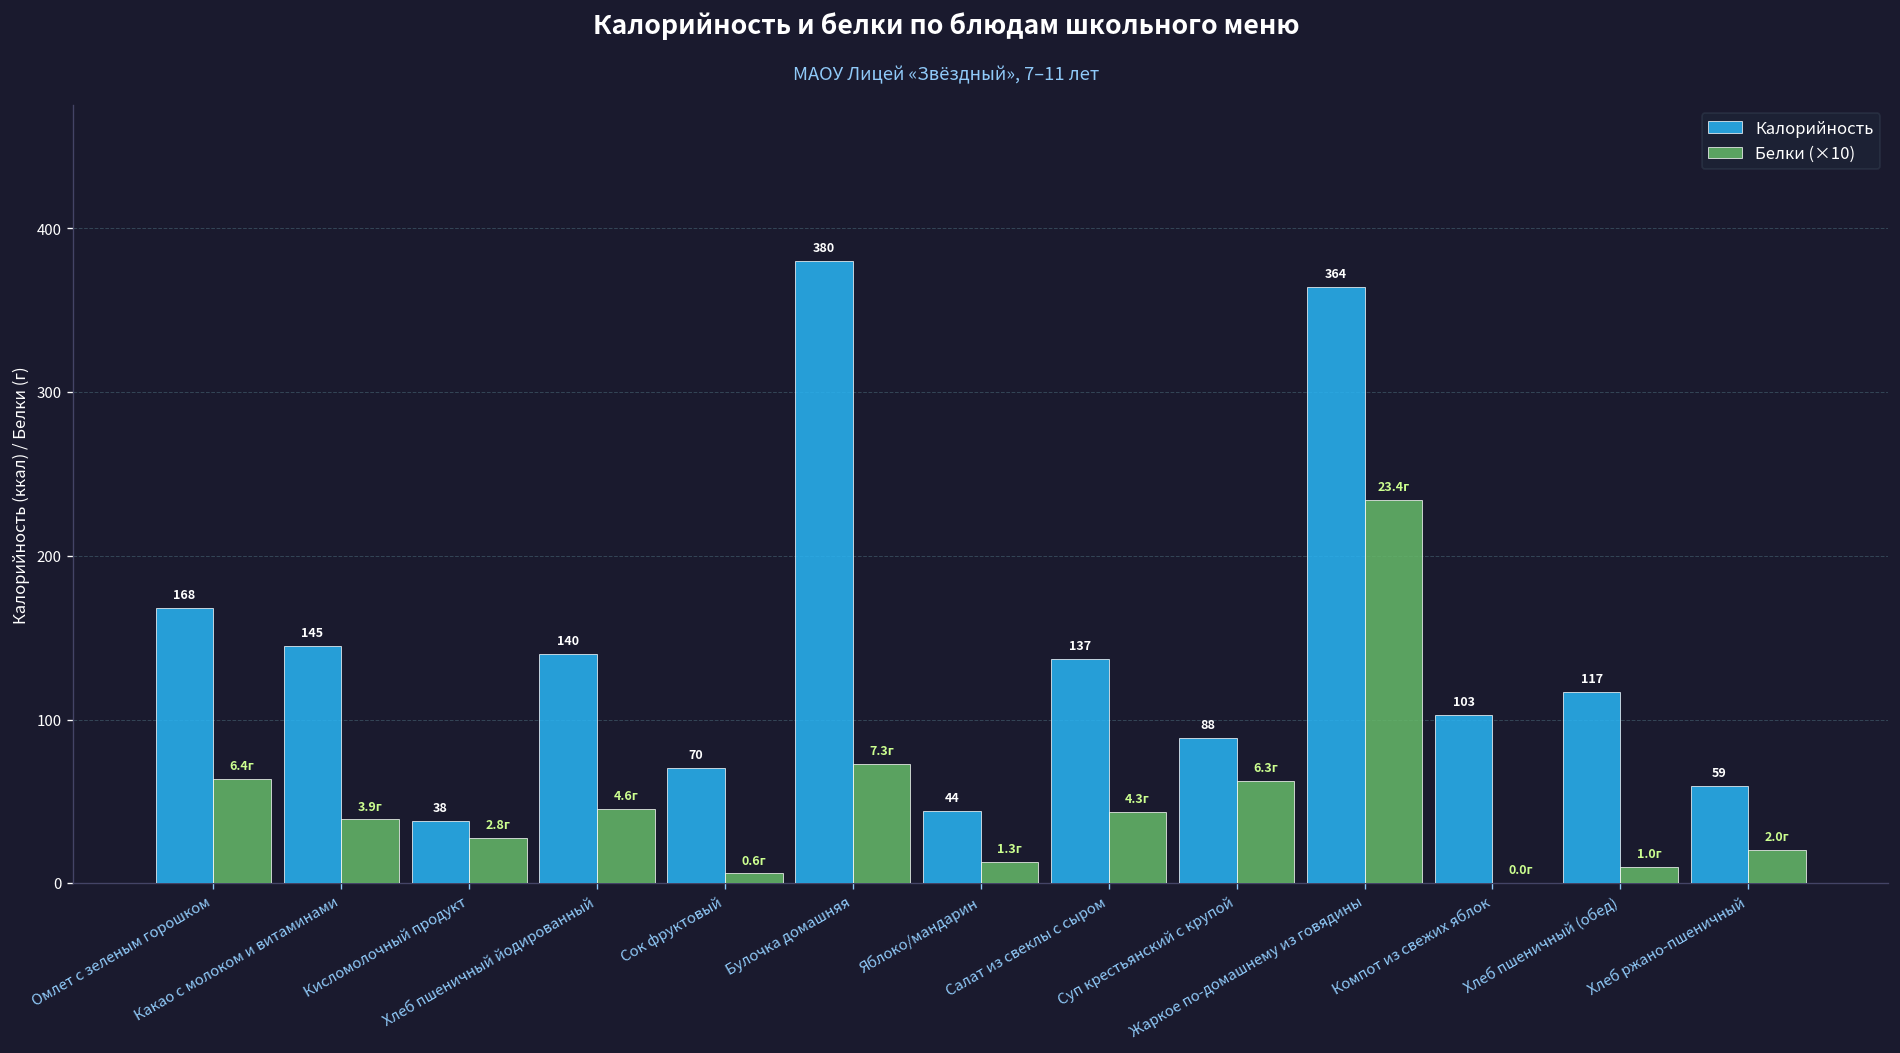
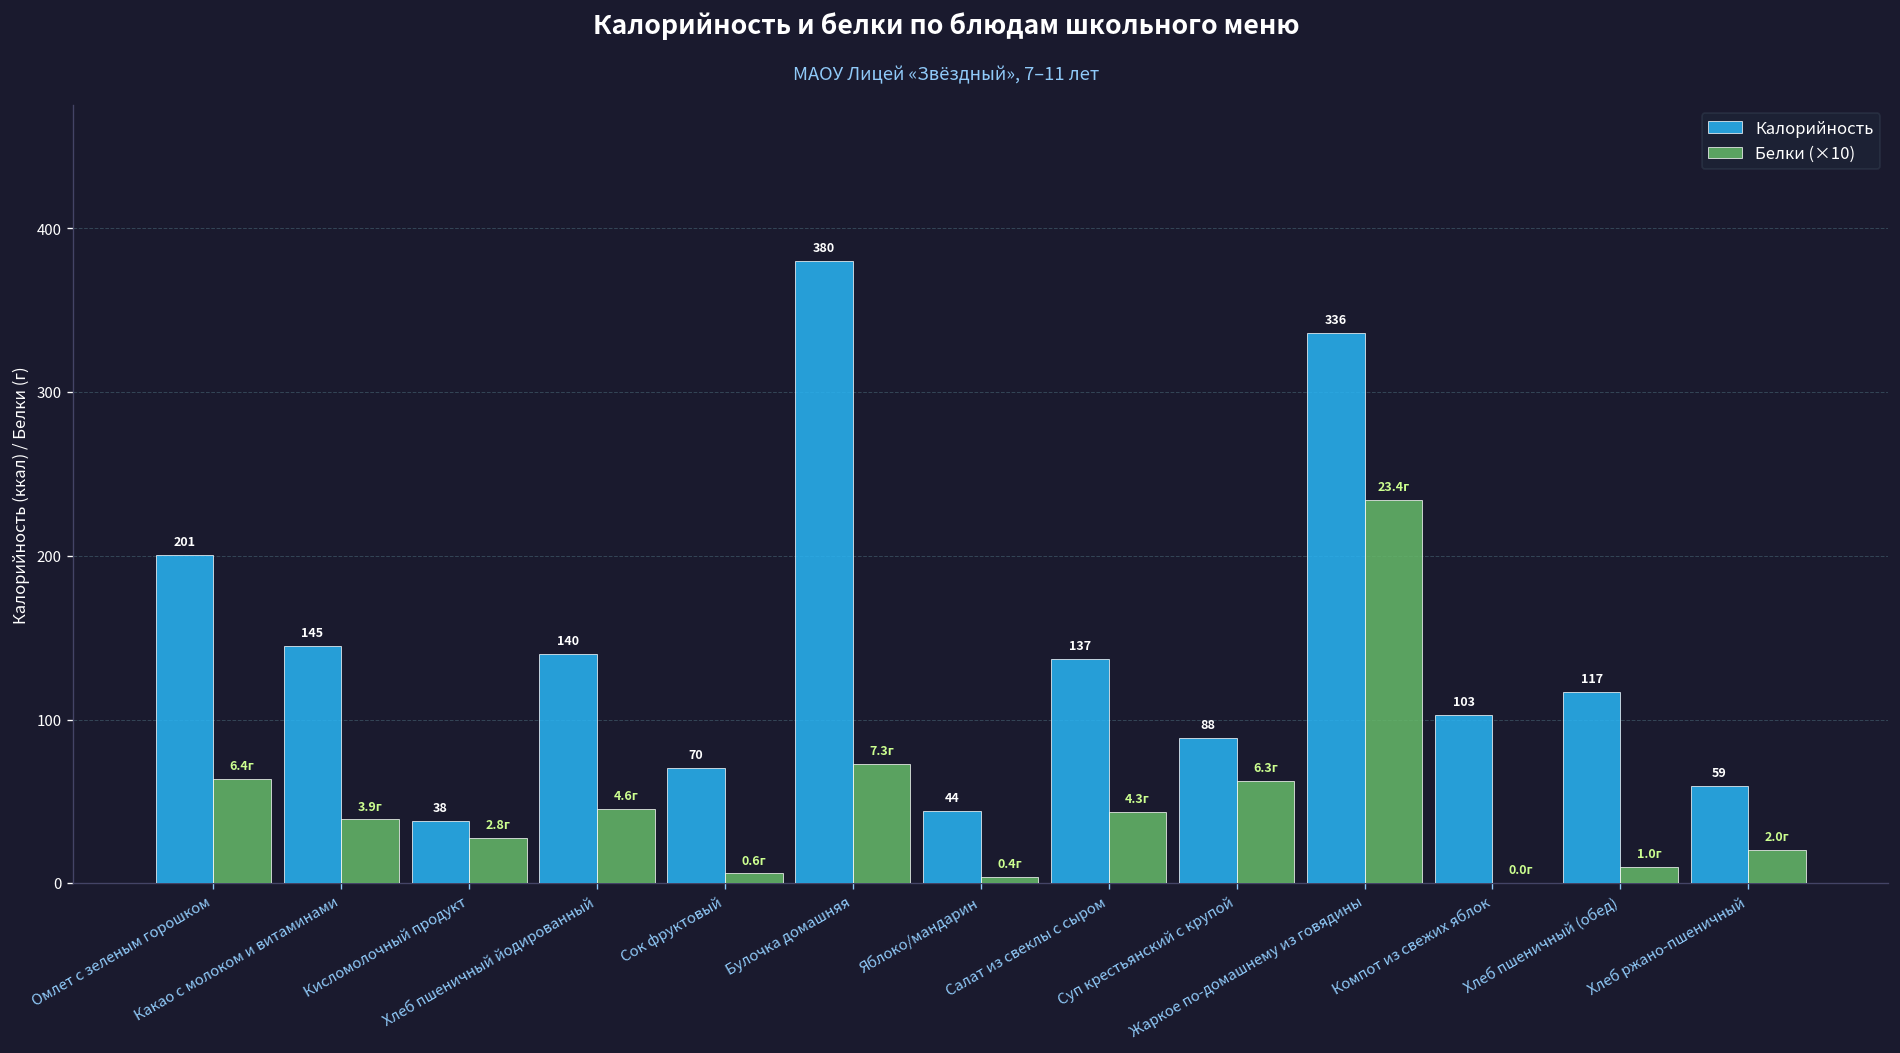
Калорийность, Омлет с зеленым горошком: 168 -> 201
Белки (×10), Яблоко/мандарин: 1.3г -> 0.4г
Калорийность, Жаркое по-домашнему из говядины: 364 -> 336
